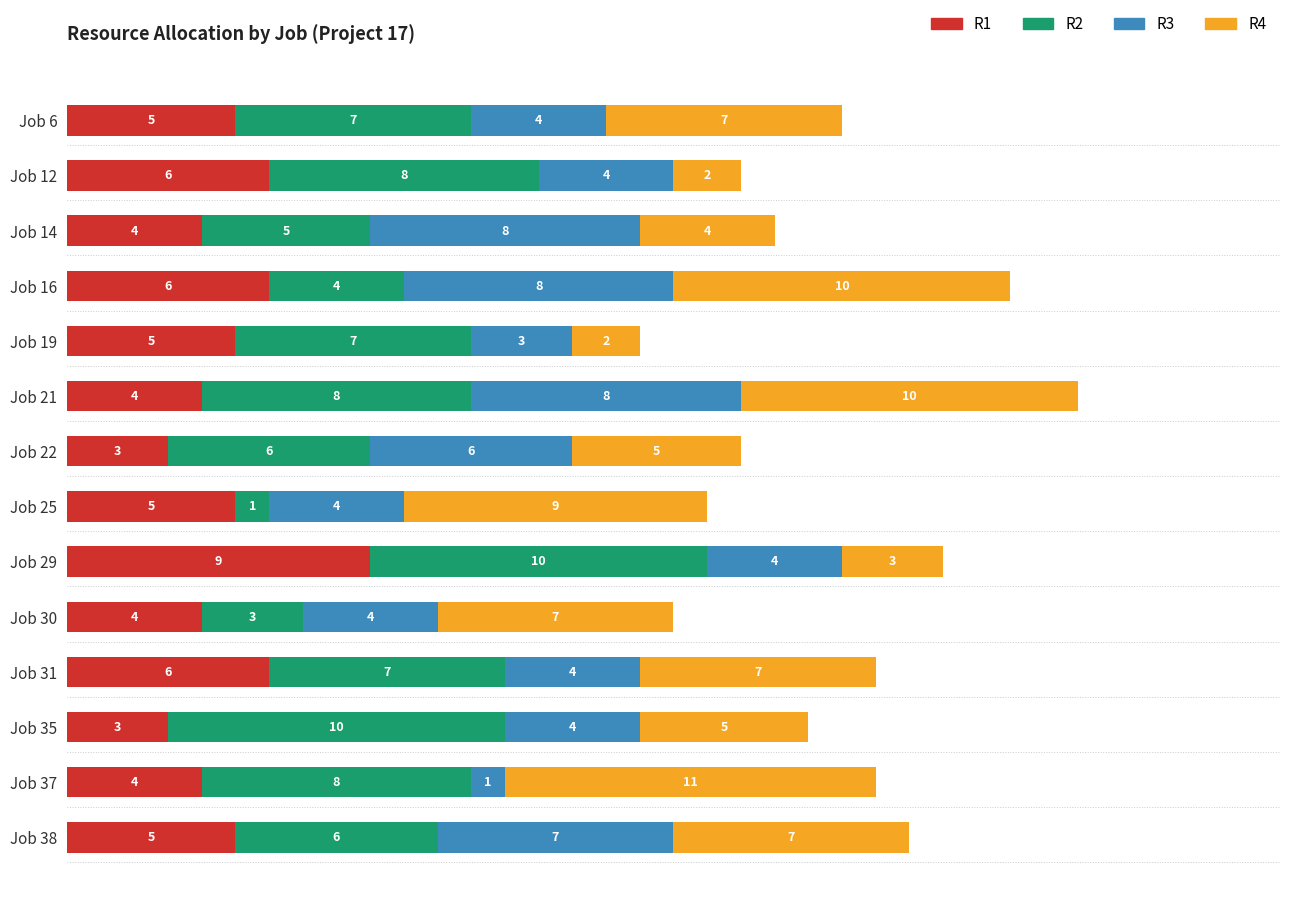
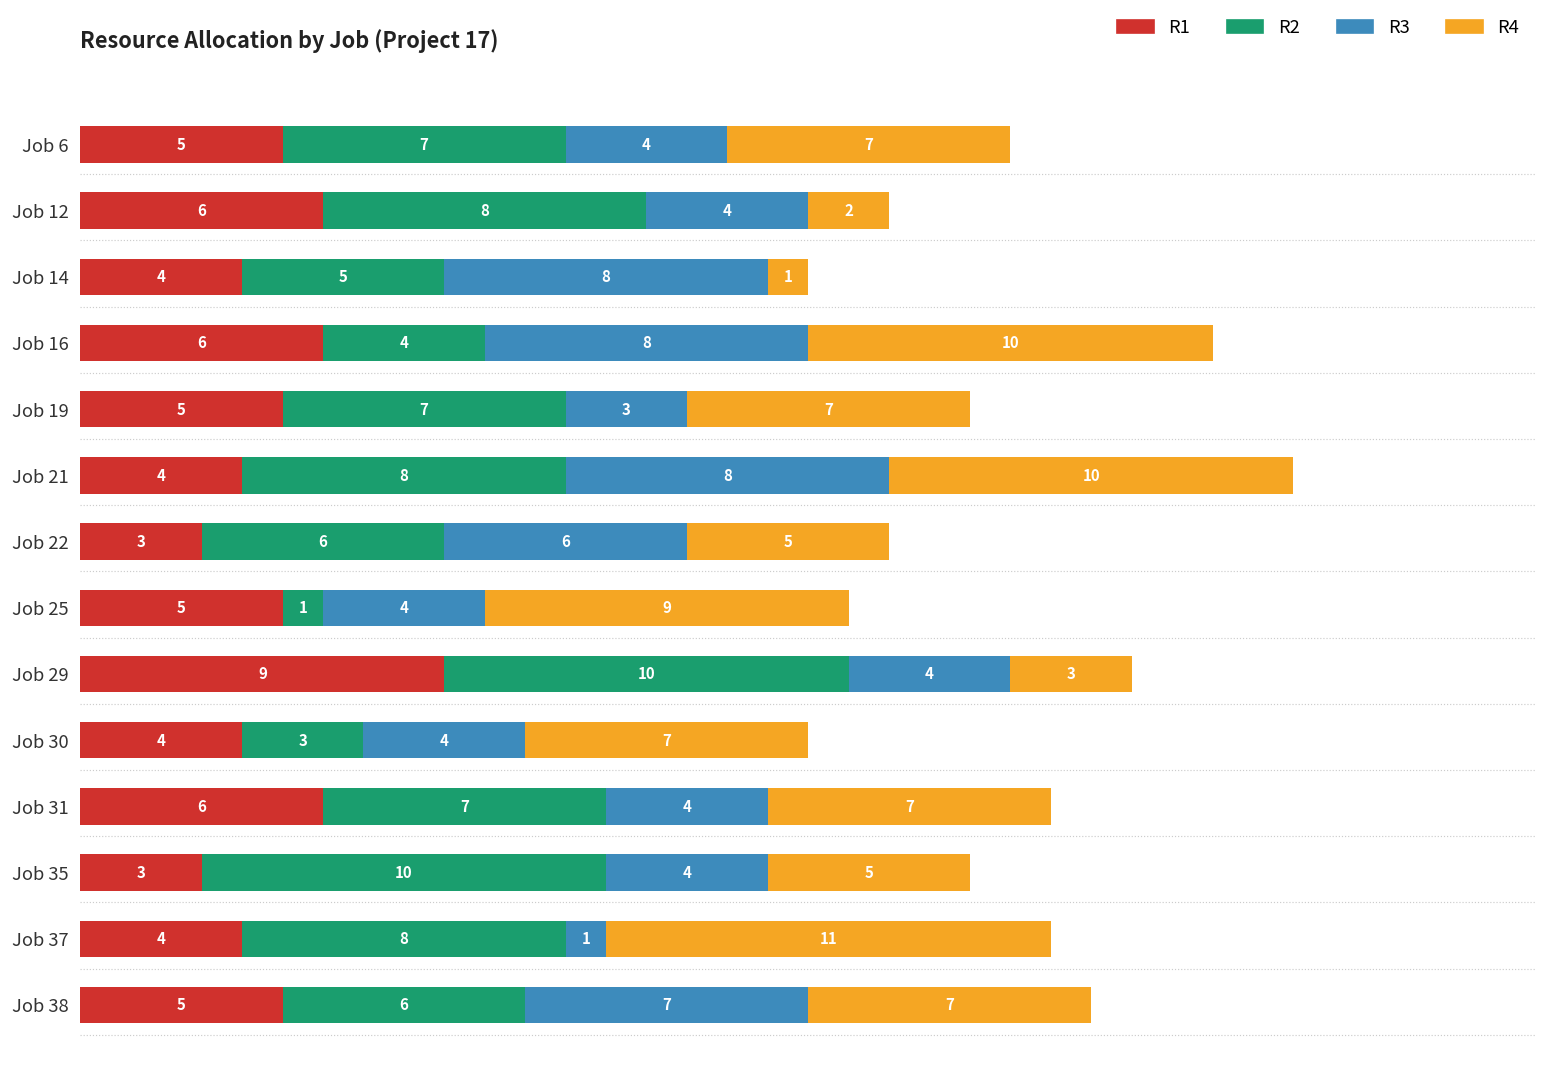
R4, Job 14: 4 -> 1
R4, Job 19: 2 -> 7
